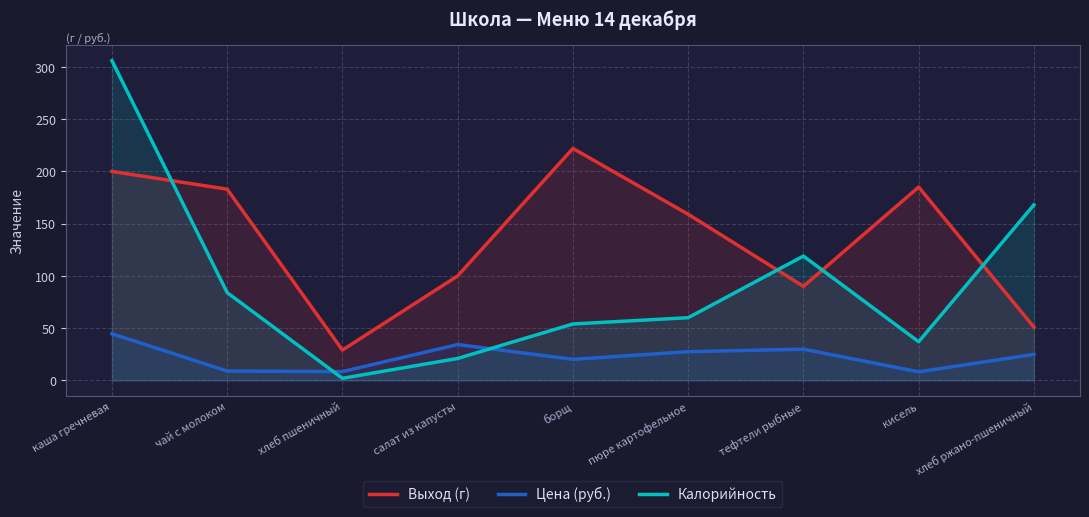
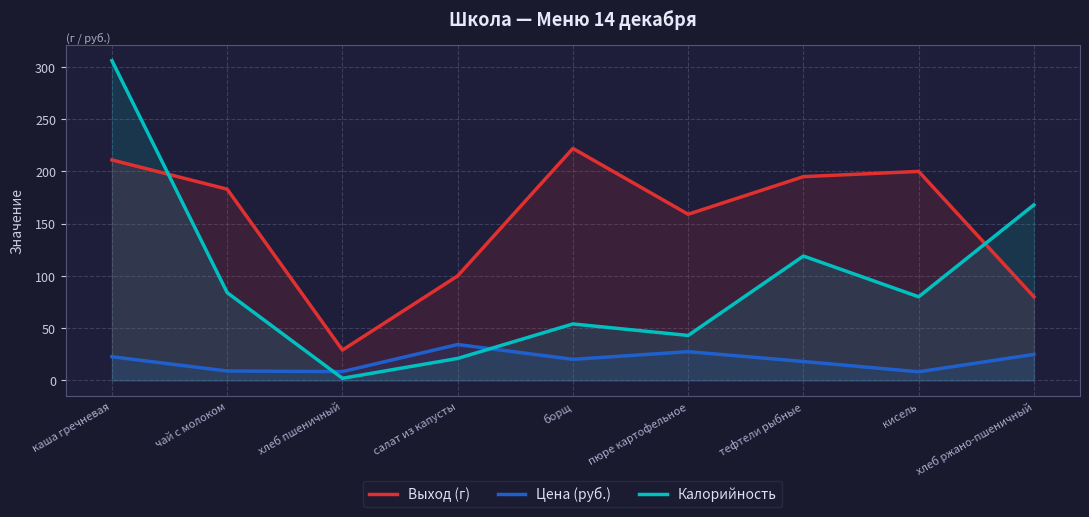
Выход (г), каша гречневая: 200 -> 211
Цена (руб.), каша гречневая: 45 -> 23
Калорийность, пюре картофельное: 60 -> 43
Выход (г), тефтели рыбные: 90 -> 195
Цена (руб.), тефтели рыбные: 30 -> 18
Выход (г), кисель: 185 -> 200
Калорийность, кисель: 37 -> 80
Выход (г), хлеб ржано-пшеничный: 51 -> 80
